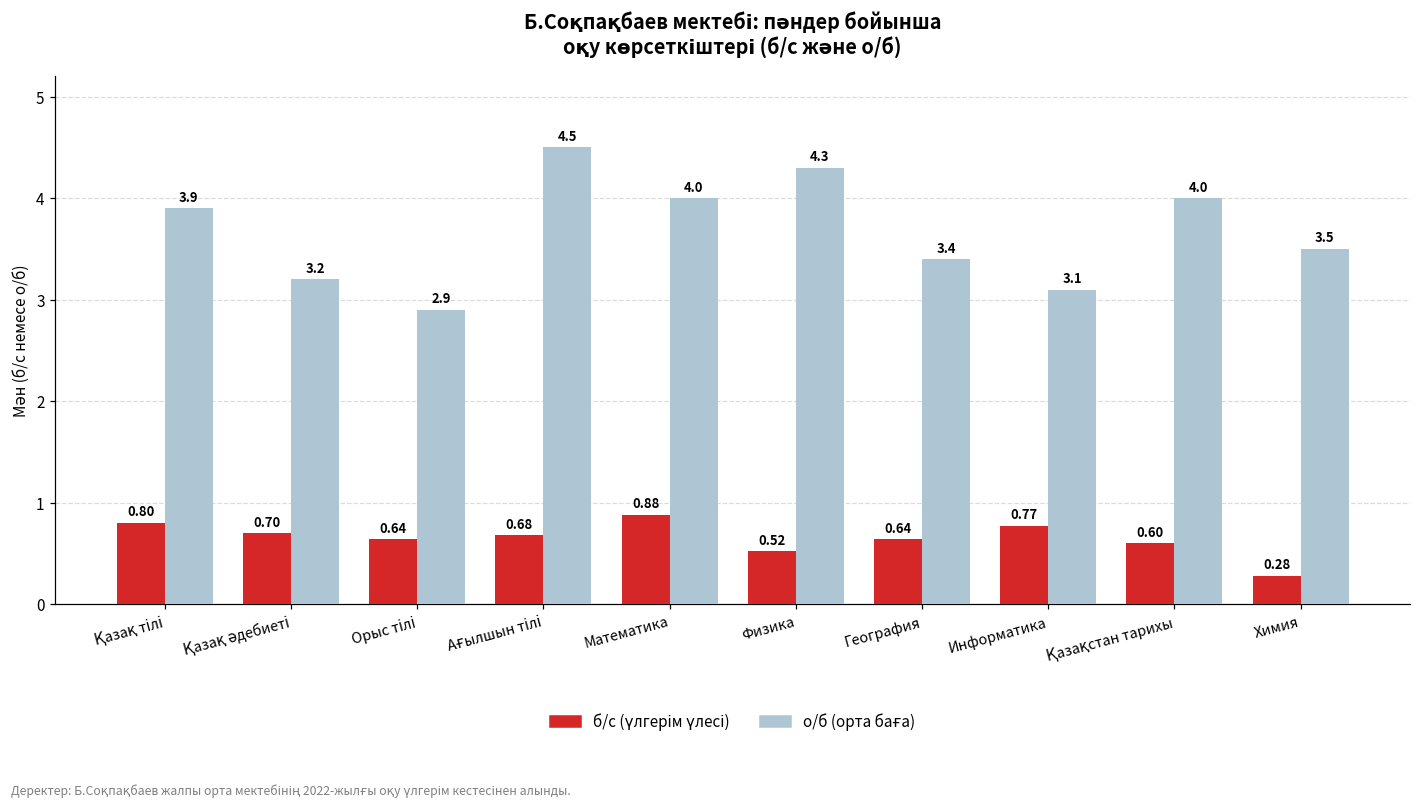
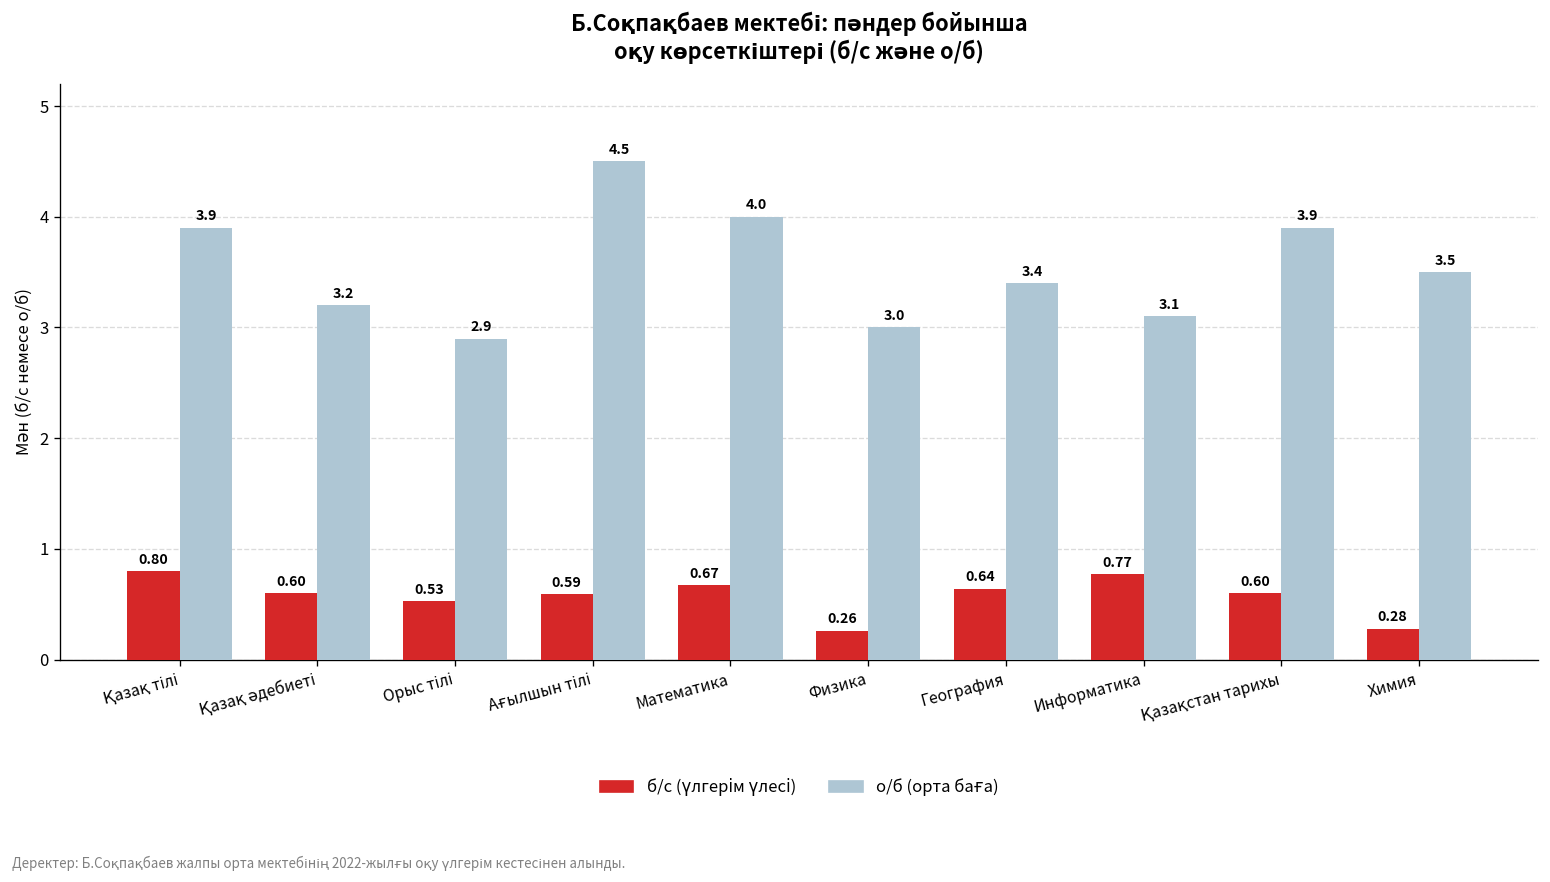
б/с (үлгерім үлесі), Қазақ әдебиеті: 0.70 -> 0.60
б/с (үлгерім үлесі), Орыс тілі: 0.64 -> 0.53
б/с (үлгерім үлесі), Ағылшын тілі: 0.68 -> 0.59
б/с (үлгерім үлесі), Математика: 0.88 -> 0.67
б/с (үлгерім үлесі), Физика: 0.52 -> 0.26
о/б (орта баға), Физика: 4.3 -> 3.0
о/б (орта баға), Қазақстан тарихы: 4.0 -> 3.9
